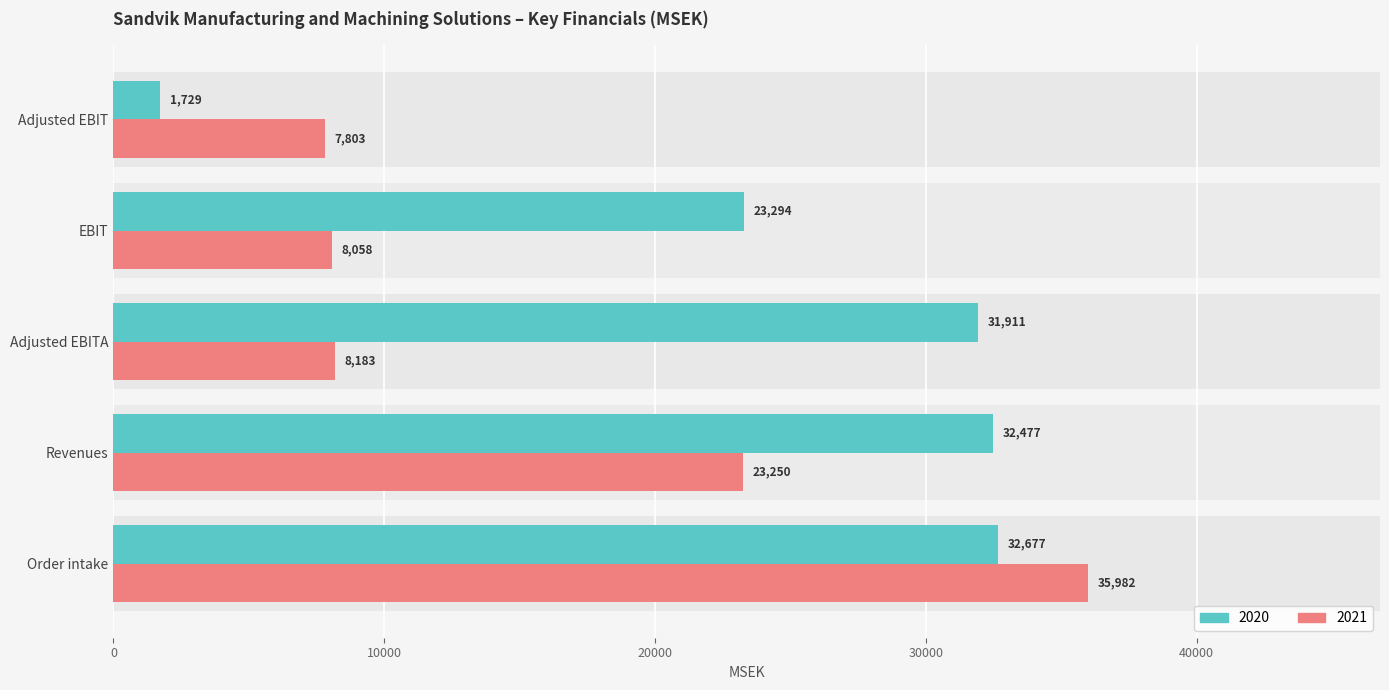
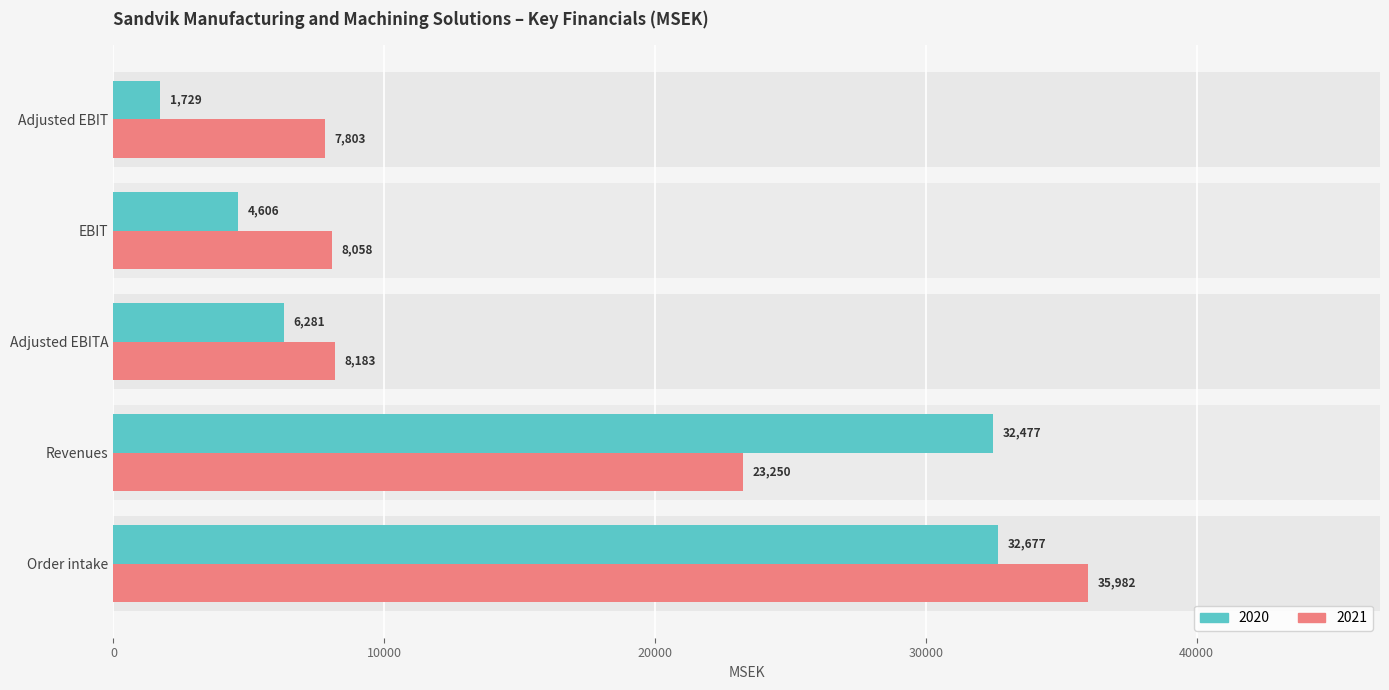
2020, EBIT: 23,294 -> 4,606
2020, Adjusted EBITA: 31,911 -> 6,281
